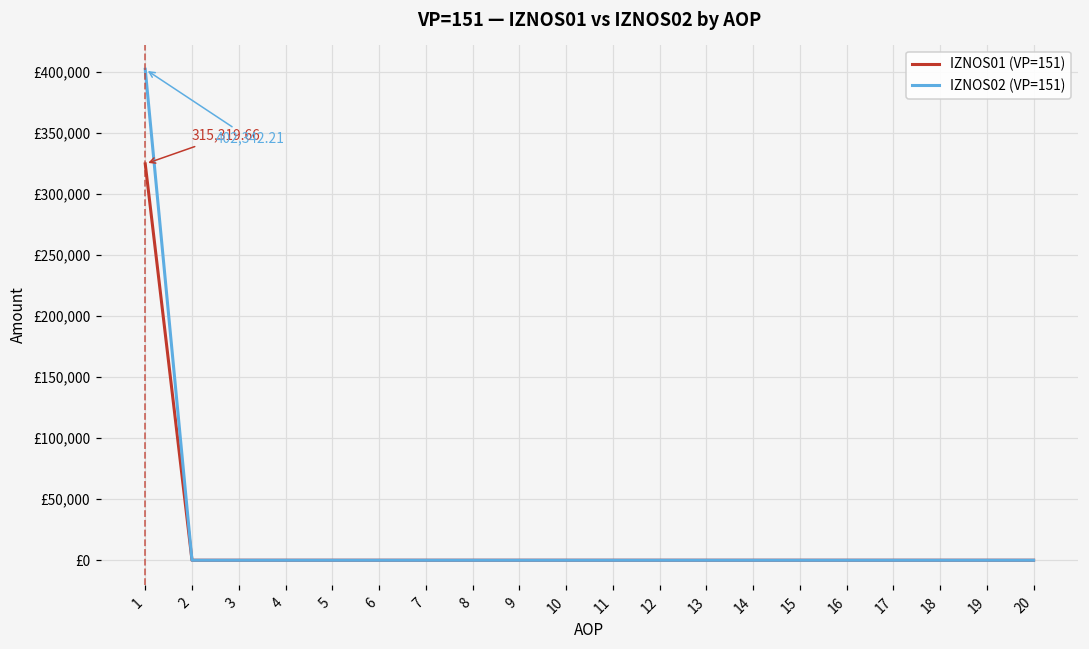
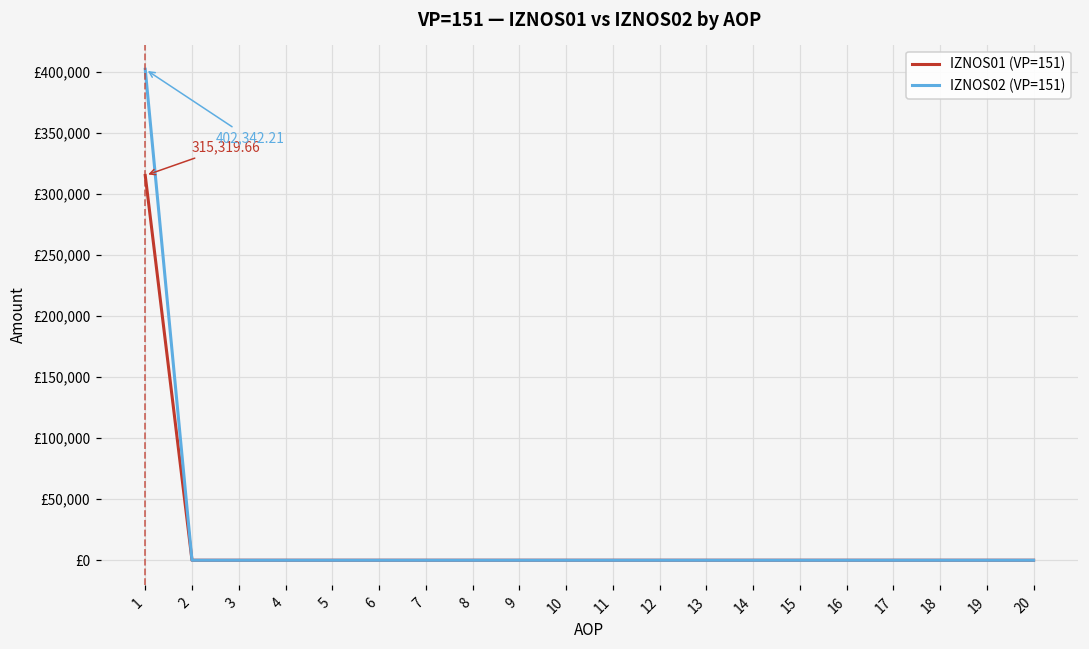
IZNOS01 (VP=151), 1: £325,000 -> £315,000
